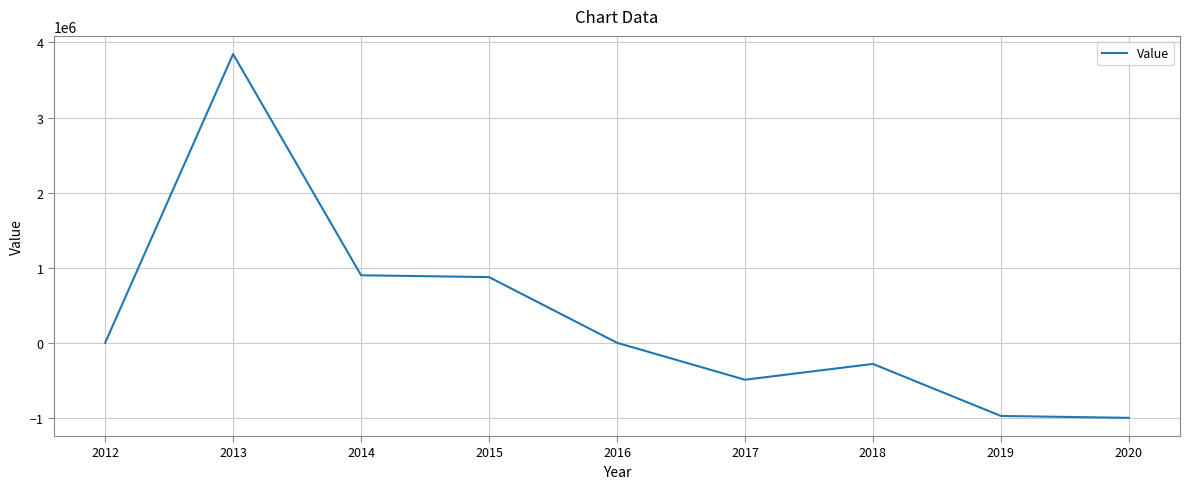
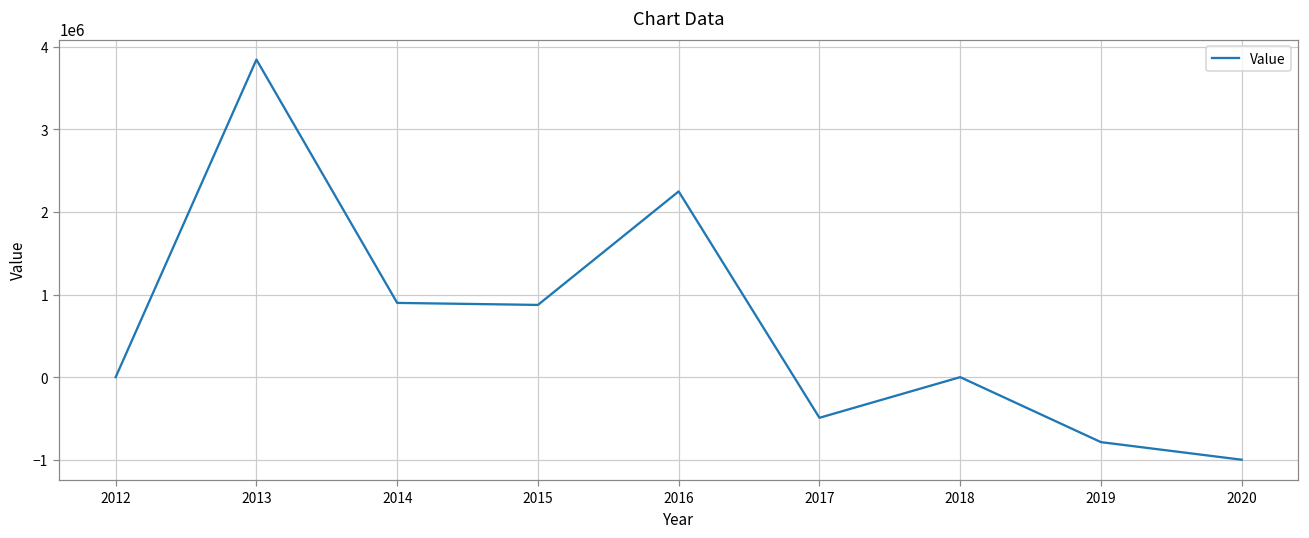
2016: 0 -> 2200000
2018: -300000 -> 0
2019: -1000000 -> -800000
